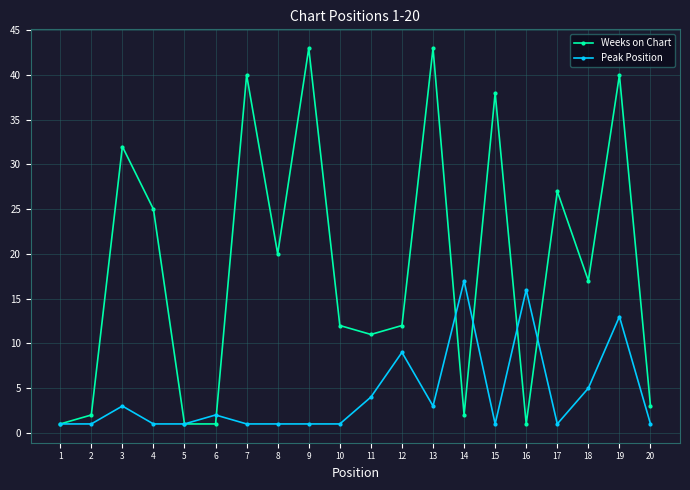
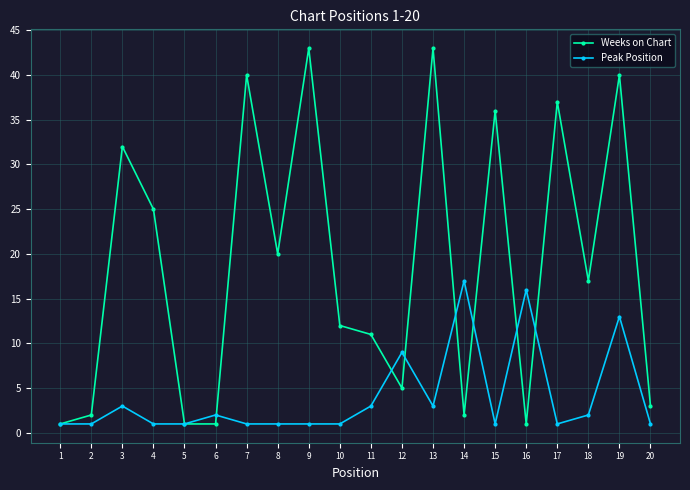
Peak Position, 11: 4 -> 3
Weeks on Chart, 12: 12 -> 5
Weeks on Chart, 15: 38 -> 36
Weeks on Chart, 17: 27 -> 37
Peak Position, 18: 5 -> 2
